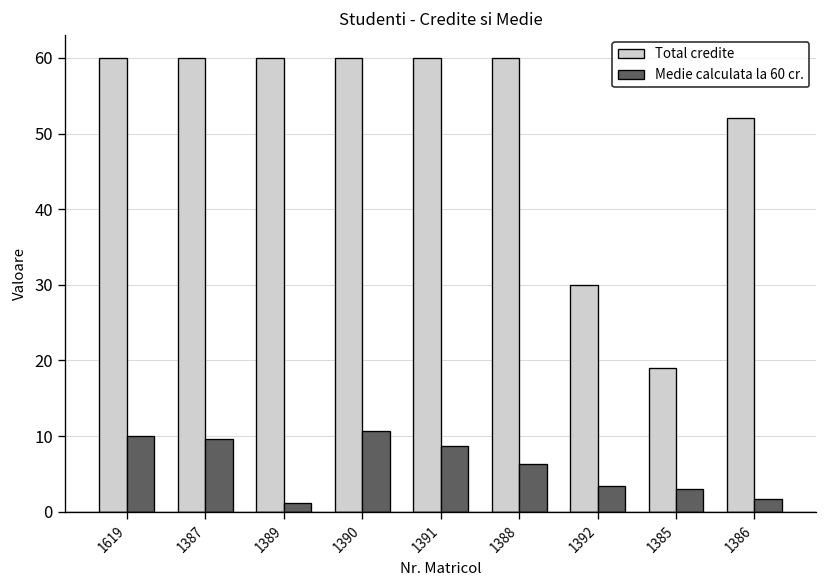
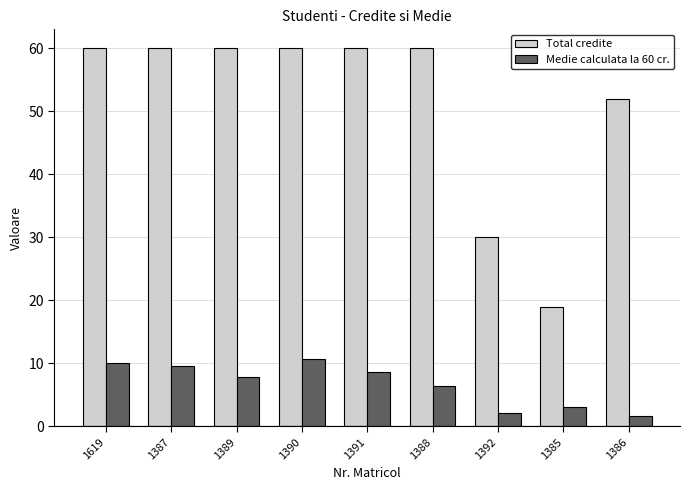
Medie calculata la 60 cr., 1389: 1 -> 8
Medie calculata la 60 cr., 1392: 3 -> 2
